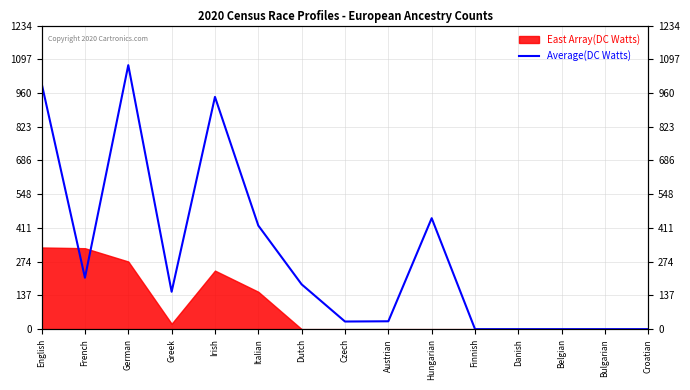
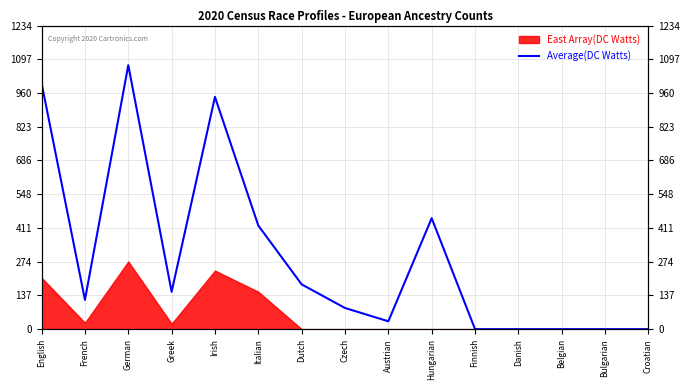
East Array(DC Watts), English: 330 -> 210
Average(DC Watts), French: 210 -> 120
East Array(DC Watts), French: 330 -> 30
Average(DC Watts), Czech: 30 -> 90
